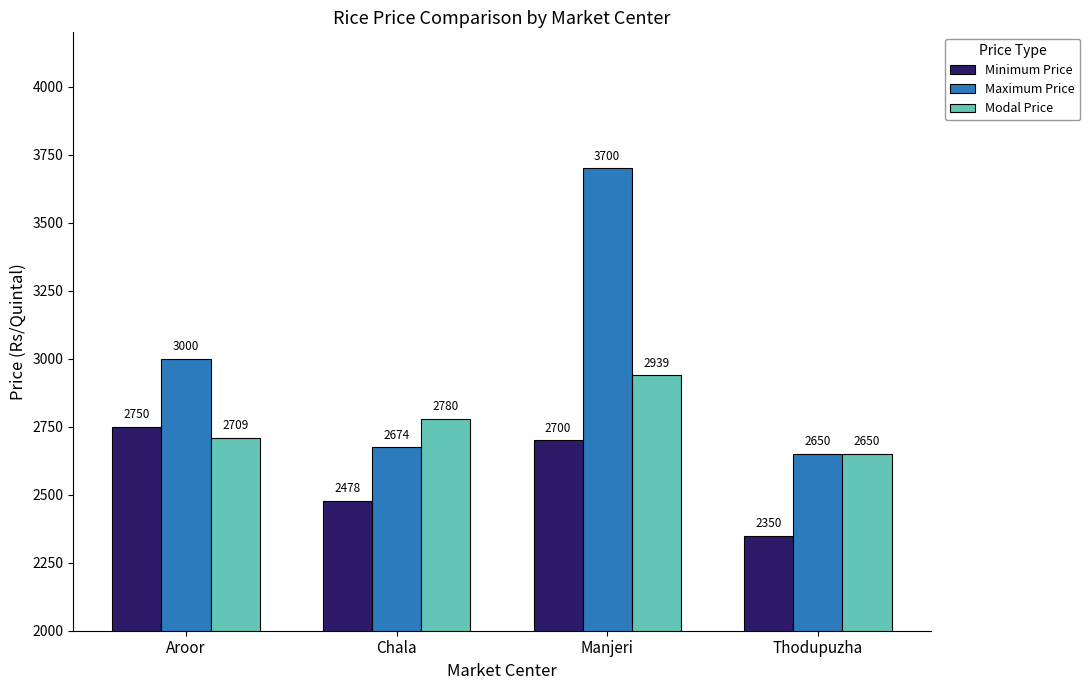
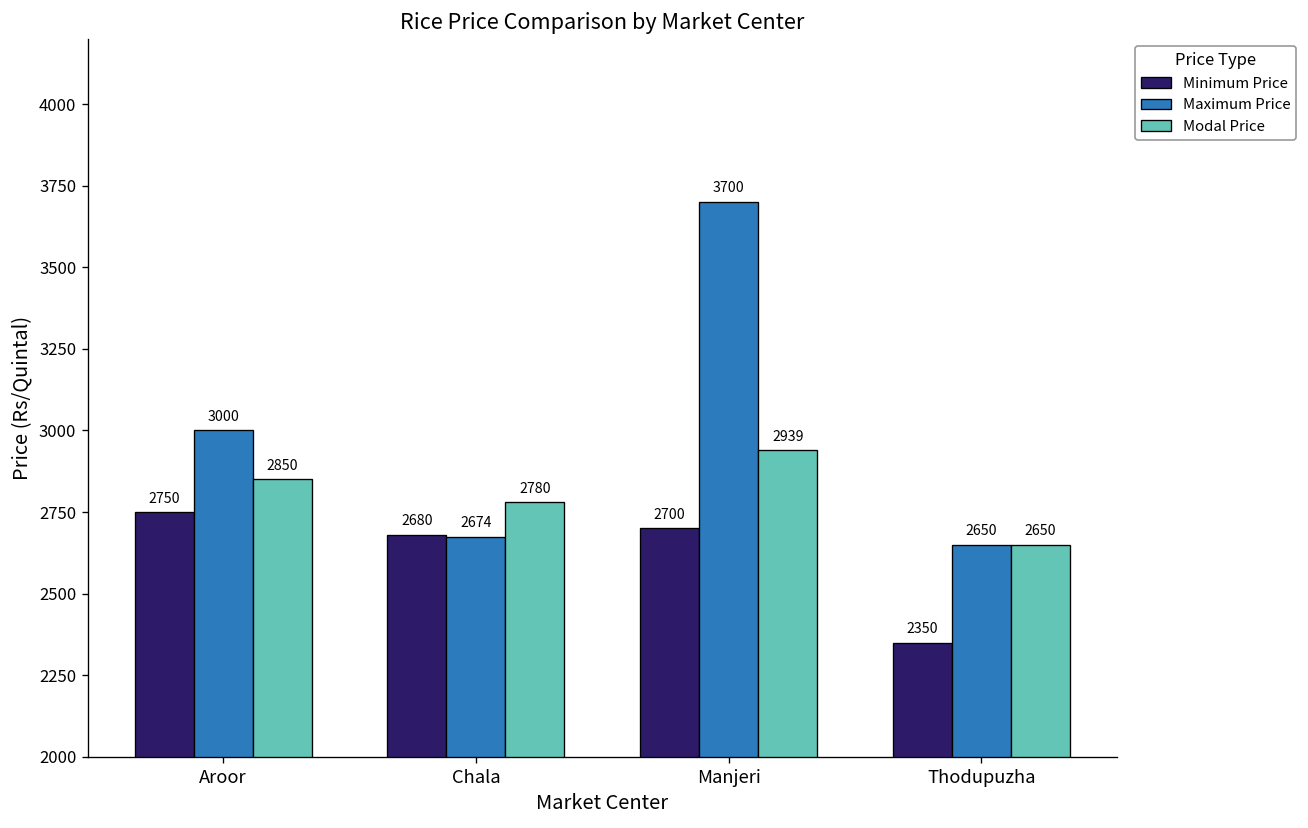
Modal Price, Aroor: 2709 -> 2850
Minimum Price, Chala: 2478 -> 2680
